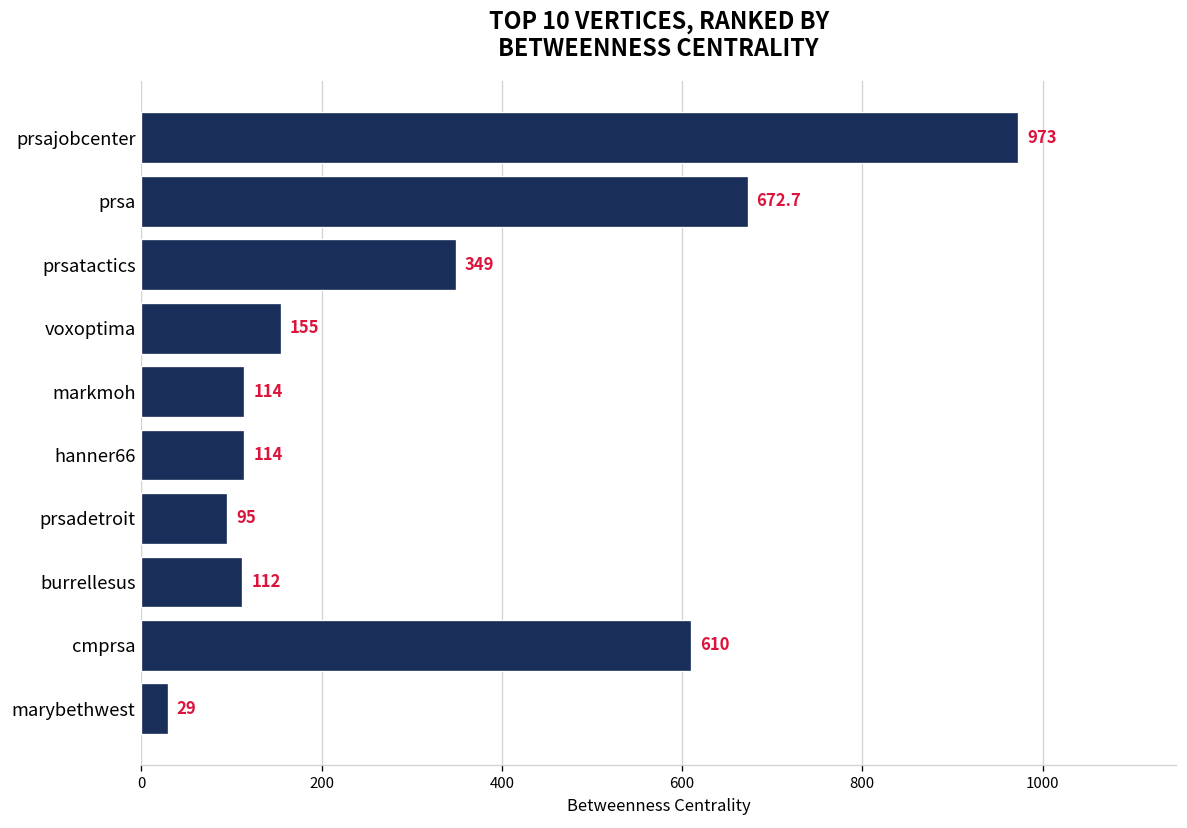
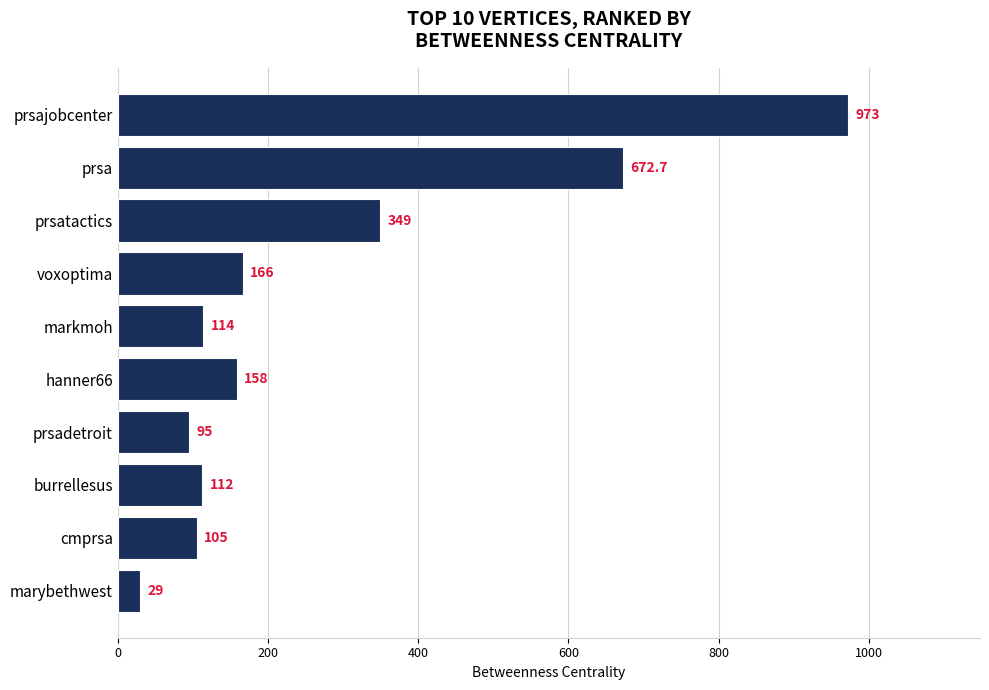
voxoptima: 155 -> 166
hanner66: 114 -> 158
cmprsa: 610 -> 105
